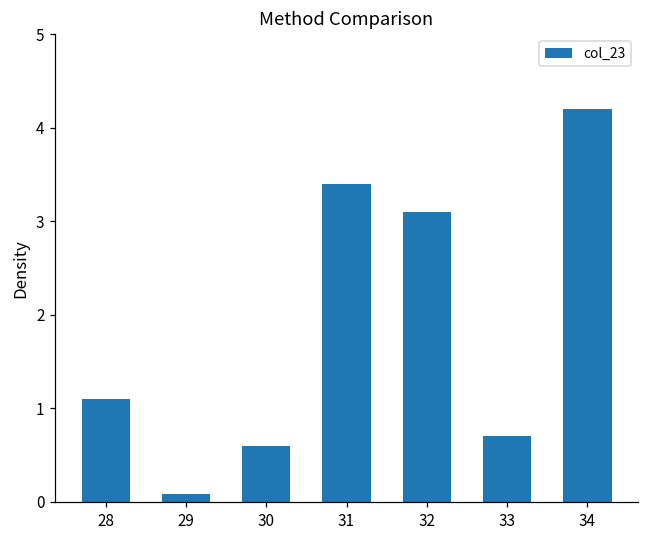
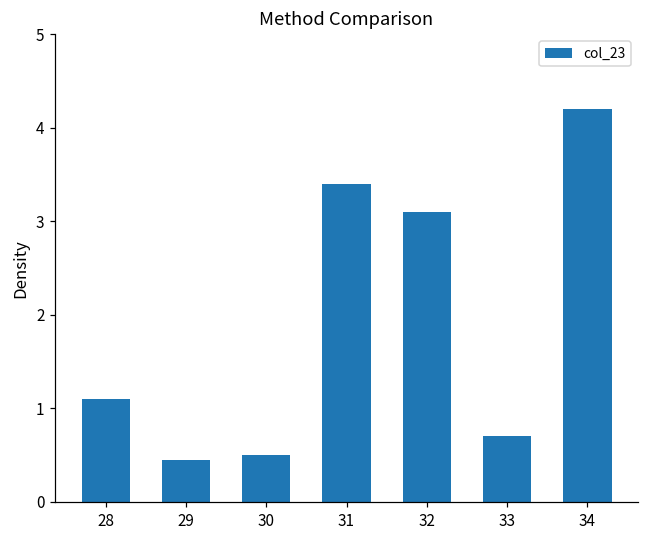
29: 0.1 -> 0.5
30: 0.6 -> 0.5
